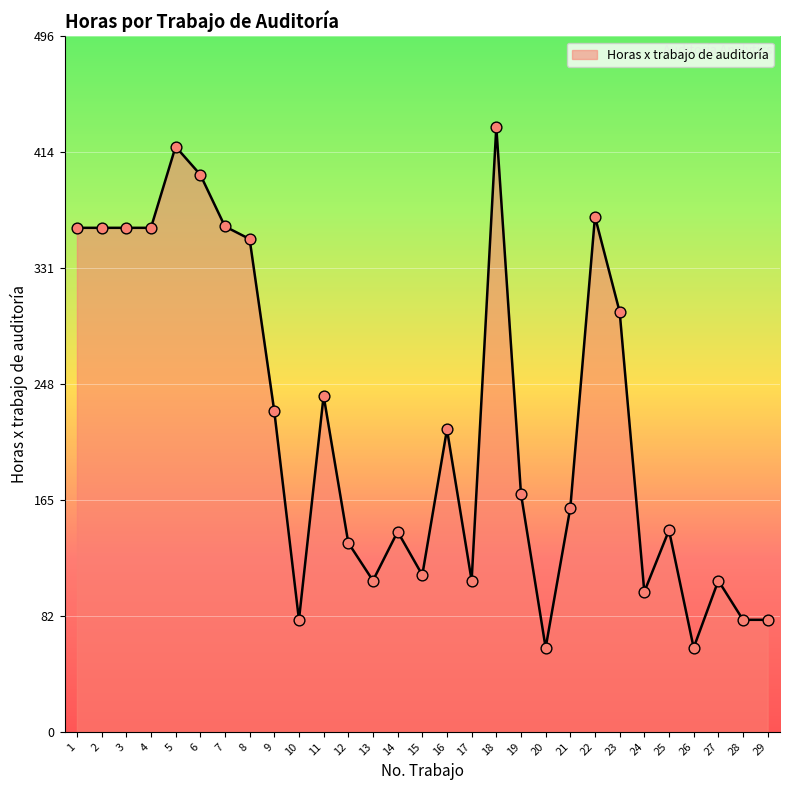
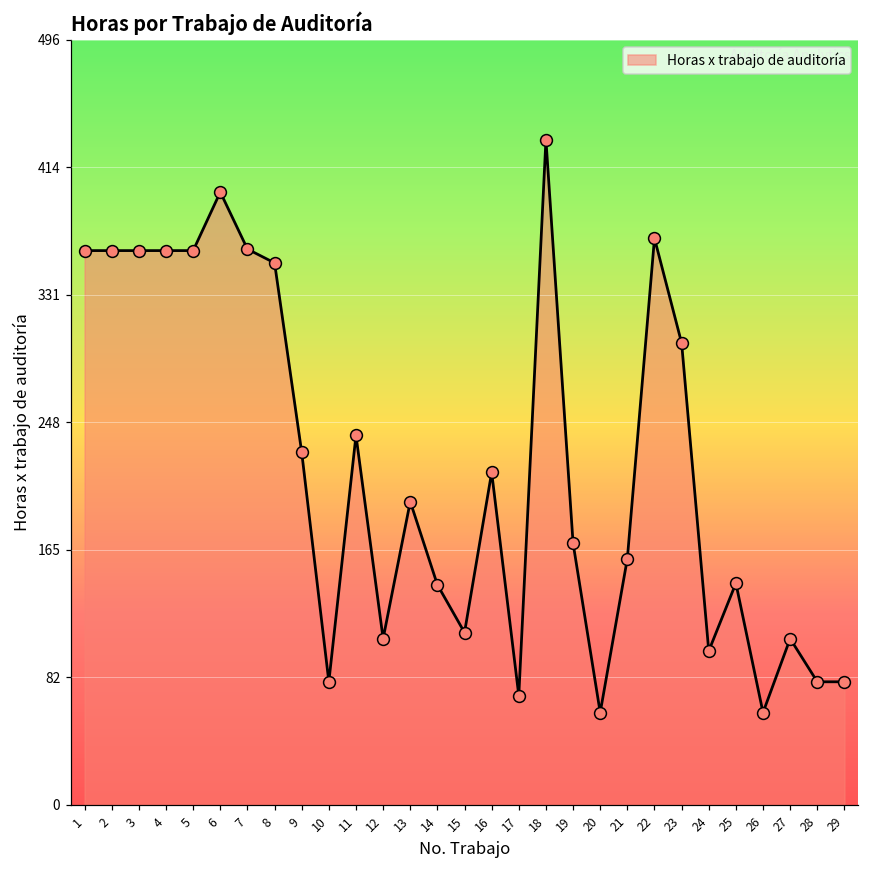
5: 418 -> 360
12: 135 -> 108
13: 108 -> 197
17: 108 -> 71
